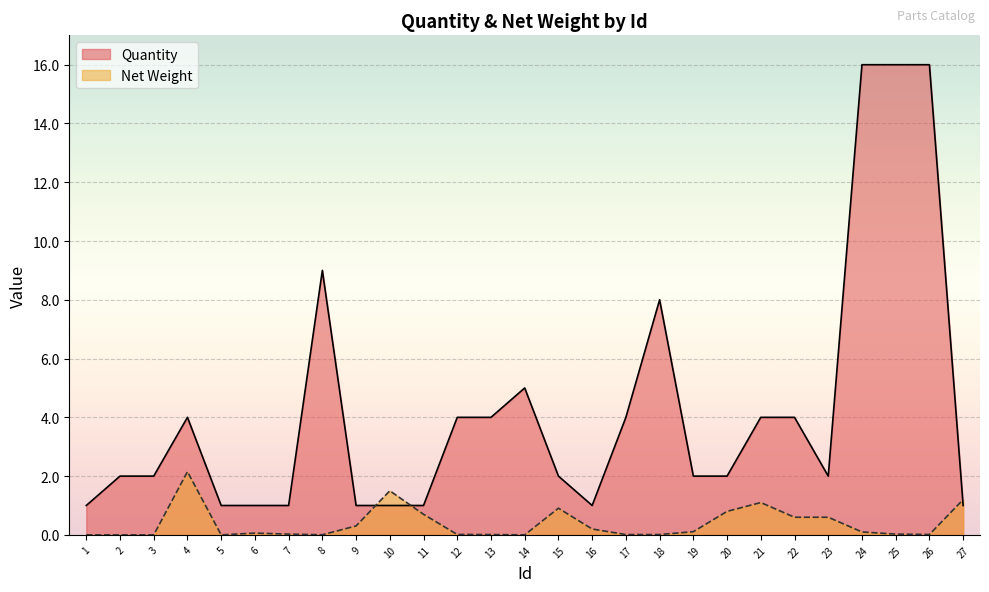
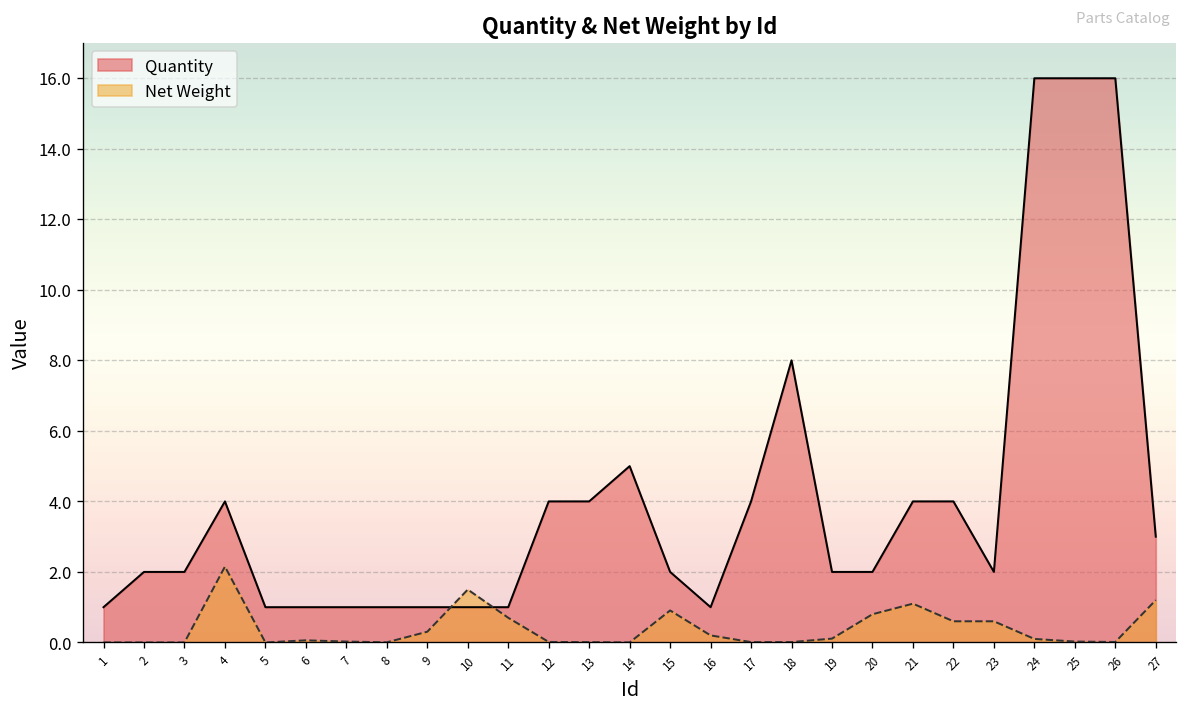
Quantity, 8: 9 -> 1
Quantity, 27: 1 -> 3
